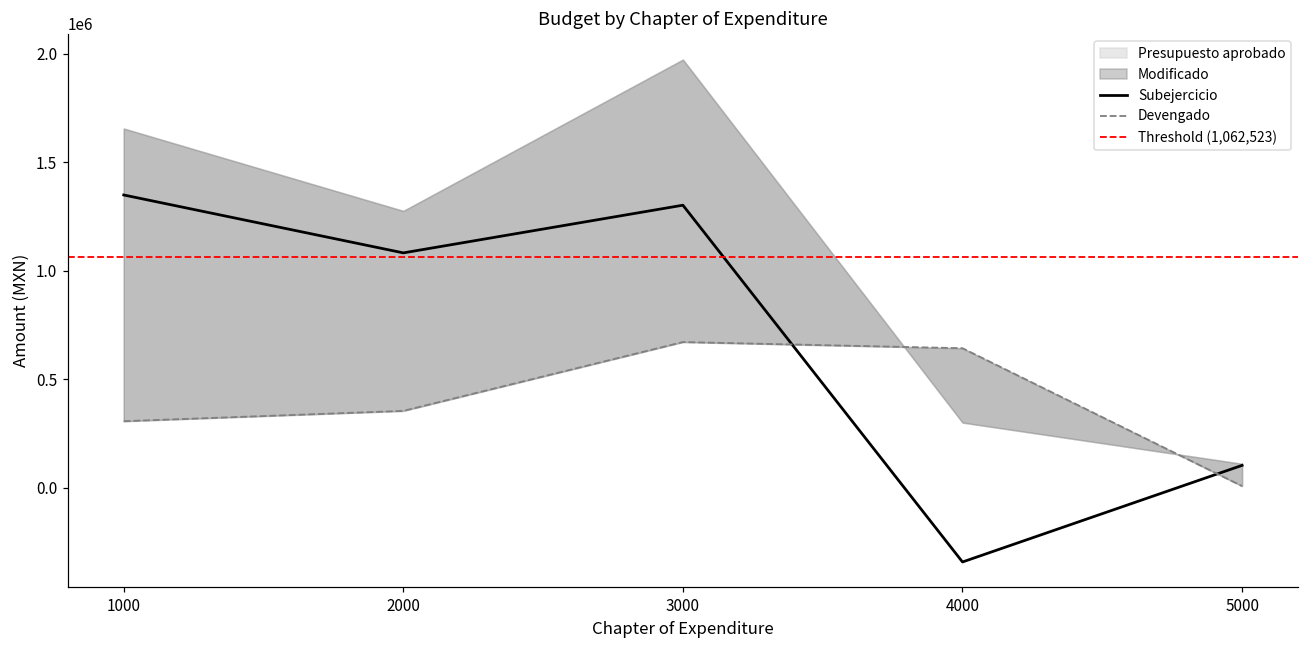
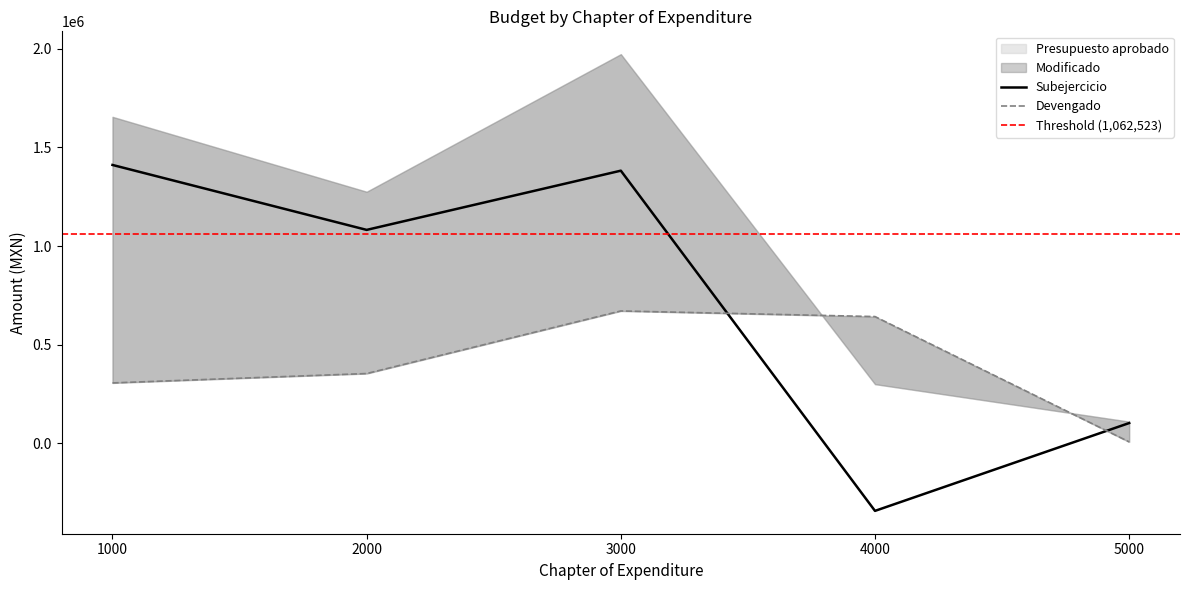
Subejercicio, 1000: 1350000 -> 1410000
Subejercicio, 3000: 1300000 -> 1380000
